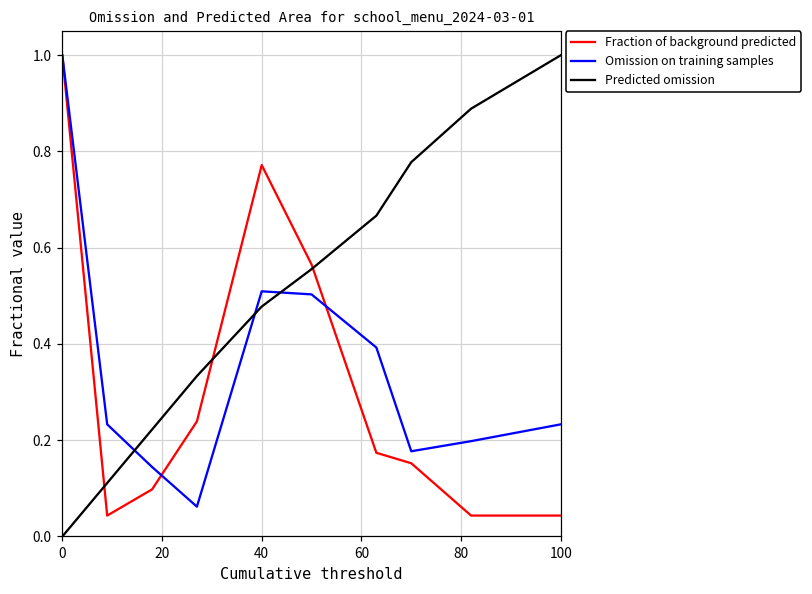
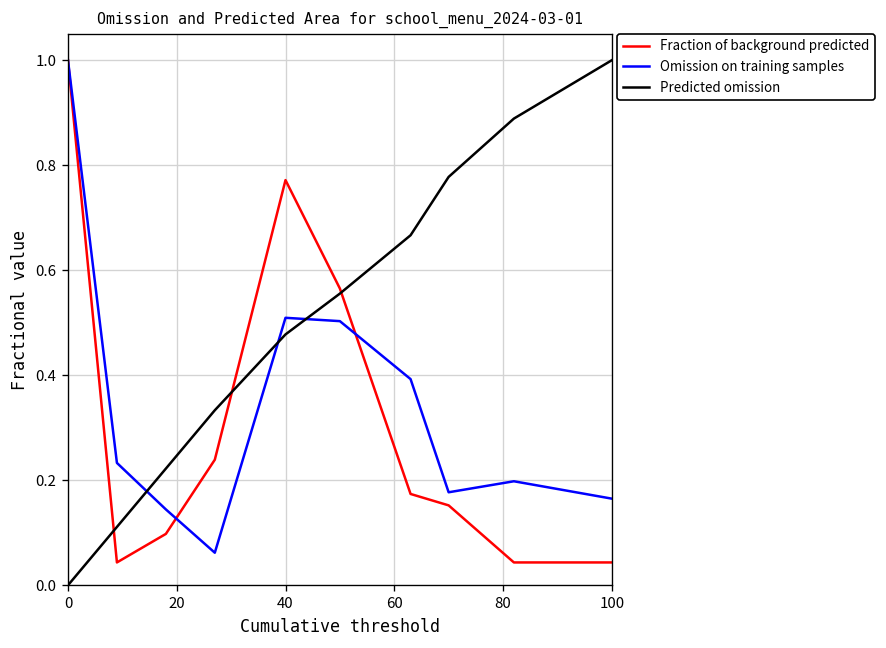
Omission on training samples, 100: 0.23 -> 0.16
